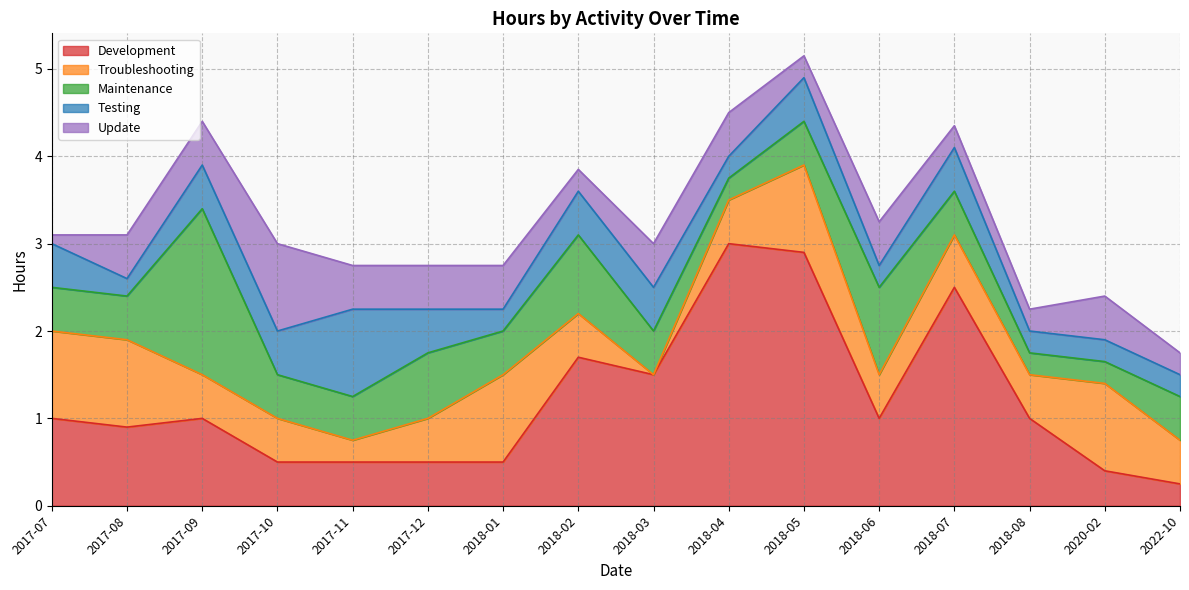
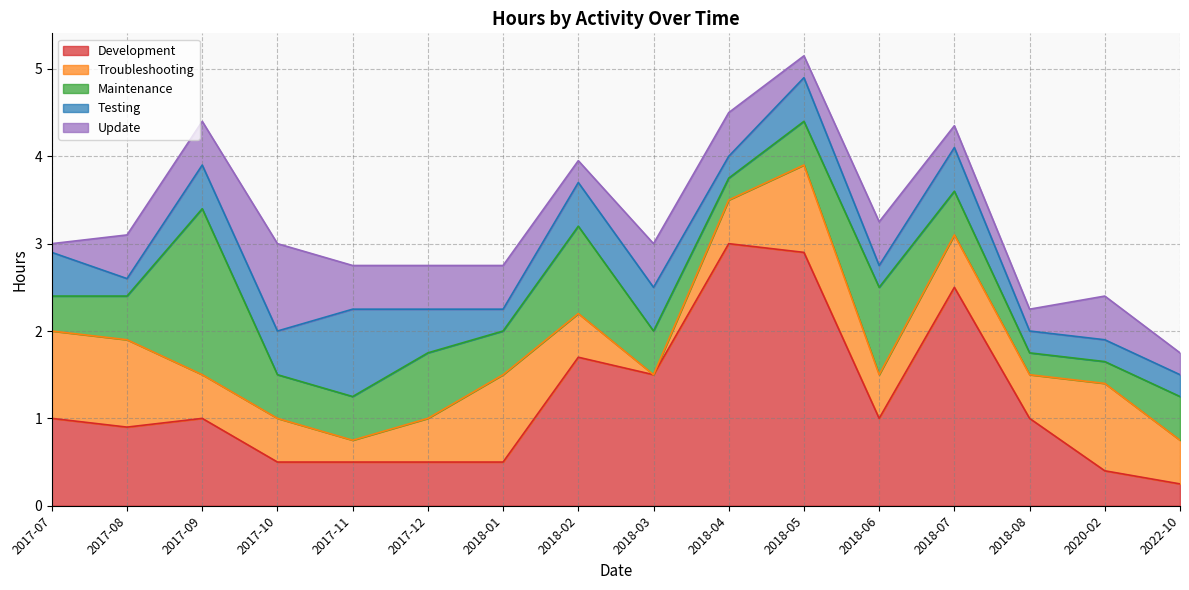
Maintenance, 2017-07: 0.5 -> 0.4
Maintenance, 2018-02: 0.9 -> 1.0
